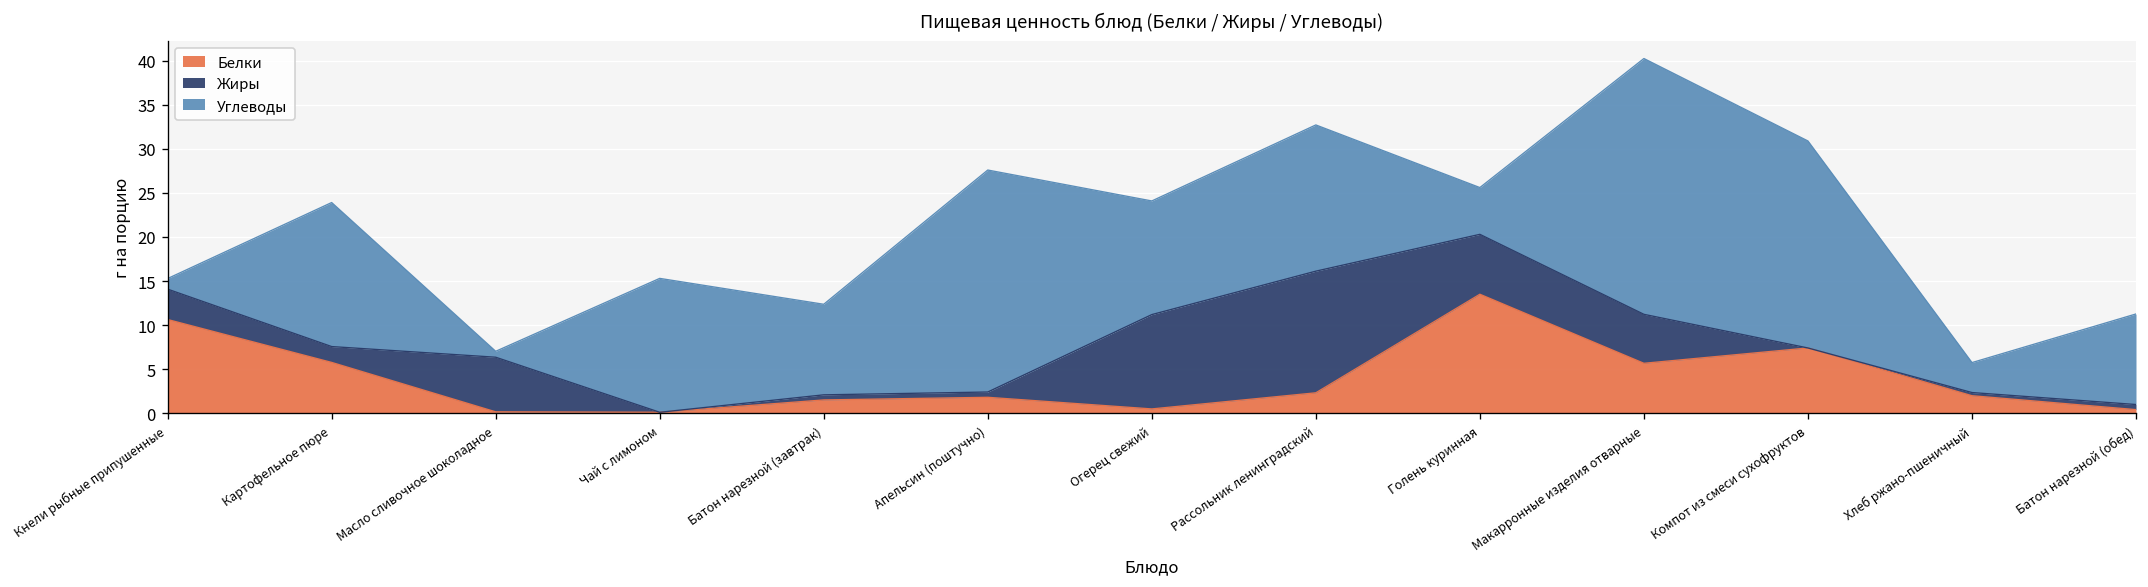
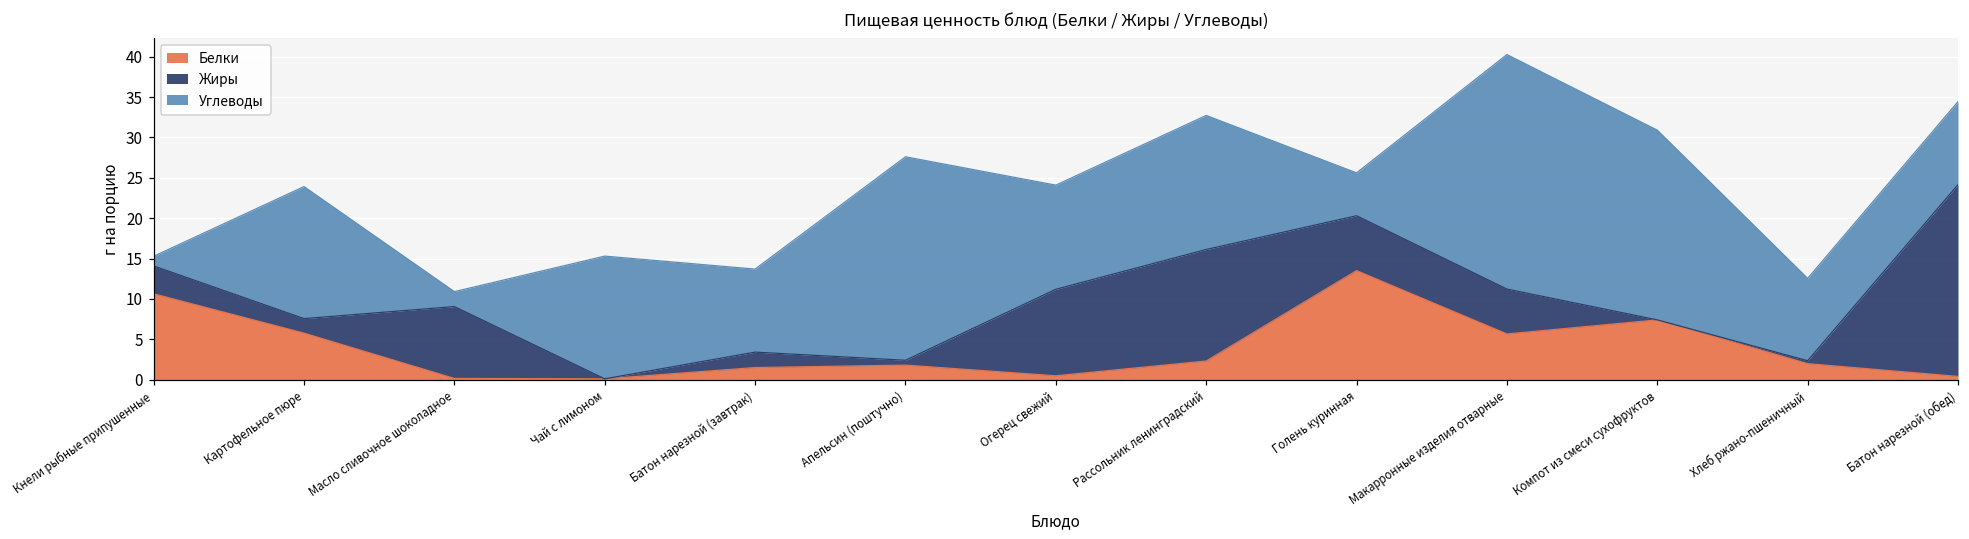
Жиры, Масло сливочное шоколадное: 6 -> 9
Углеводы, Масло сливочное шоколадное: 1 -> 2
Жиры, Батон нарезной (завтрак): 1 -> 2
Углеводы, Хлеб ржано-пшеничный: 3 -> 10
Жиры, Батон нарезной (обед): 1 -> 24
